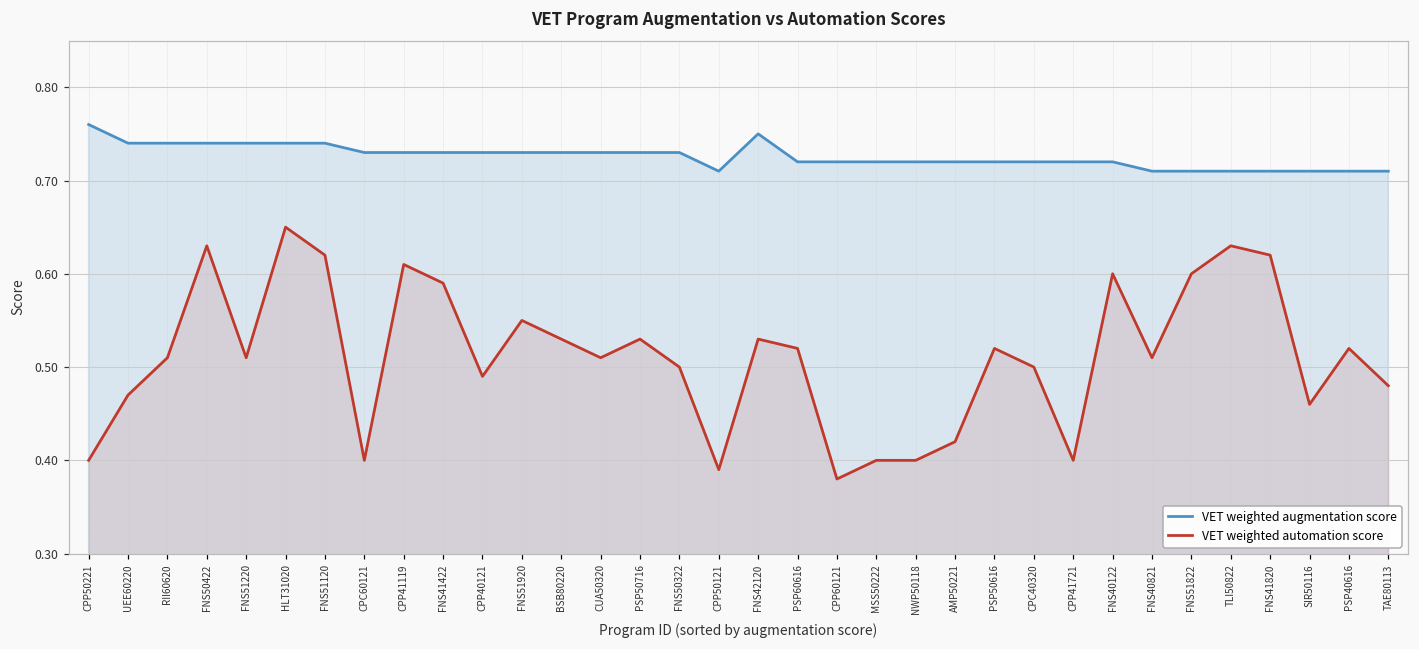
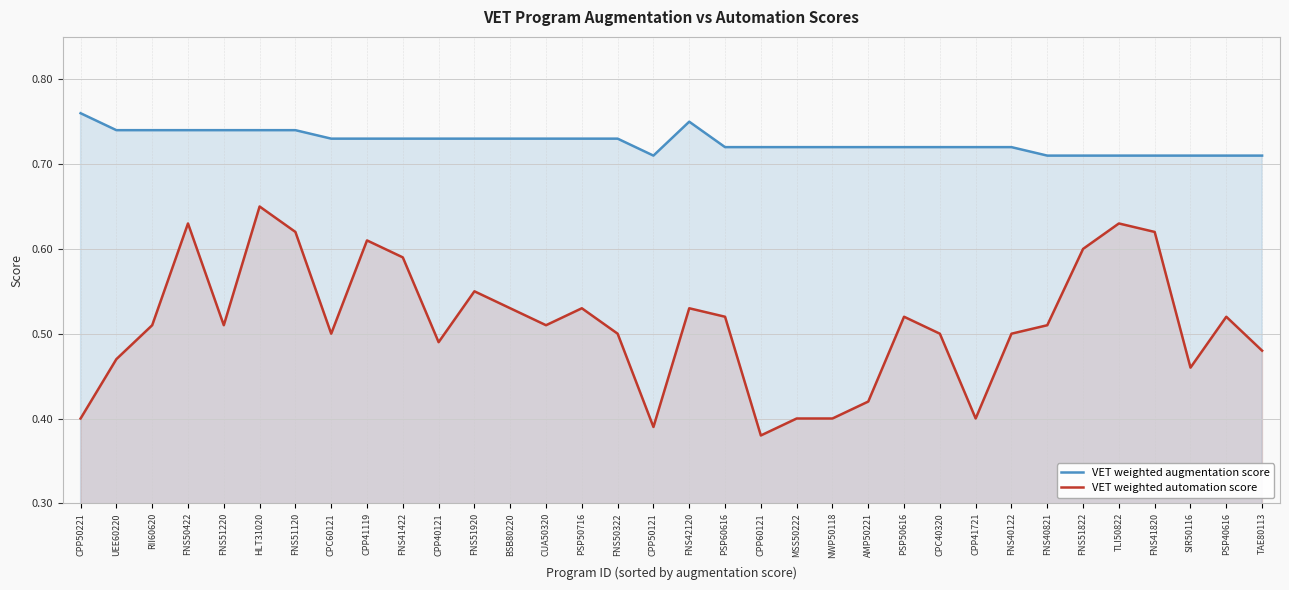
VET weighted automation score, CPC60121: 0.4 -> 0.5
VET weighted automation score, FNS40122: 0.6 -> 0.5
